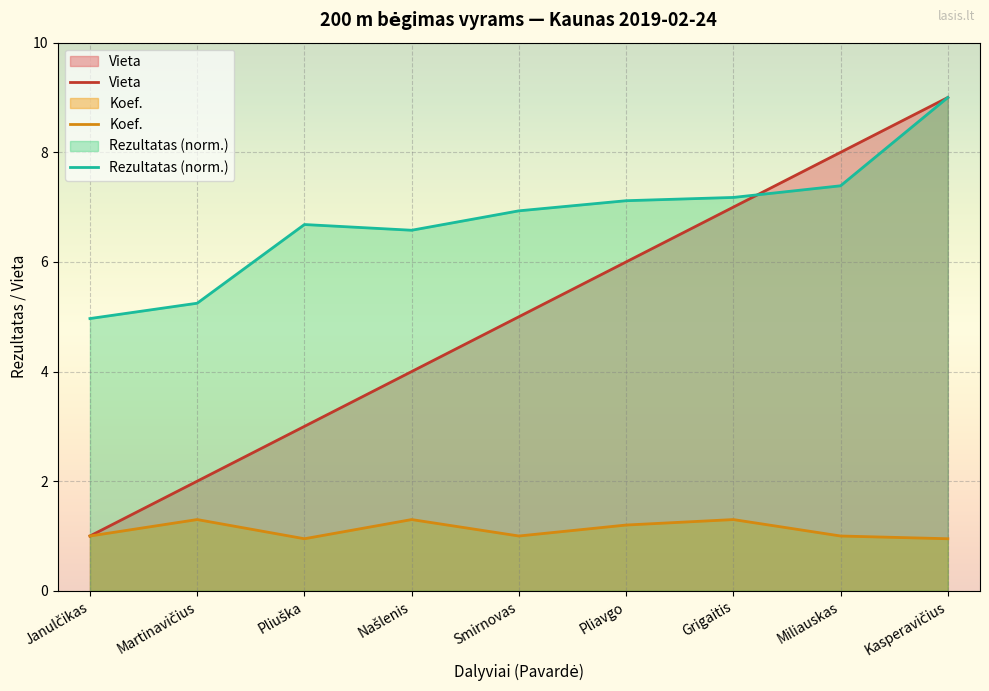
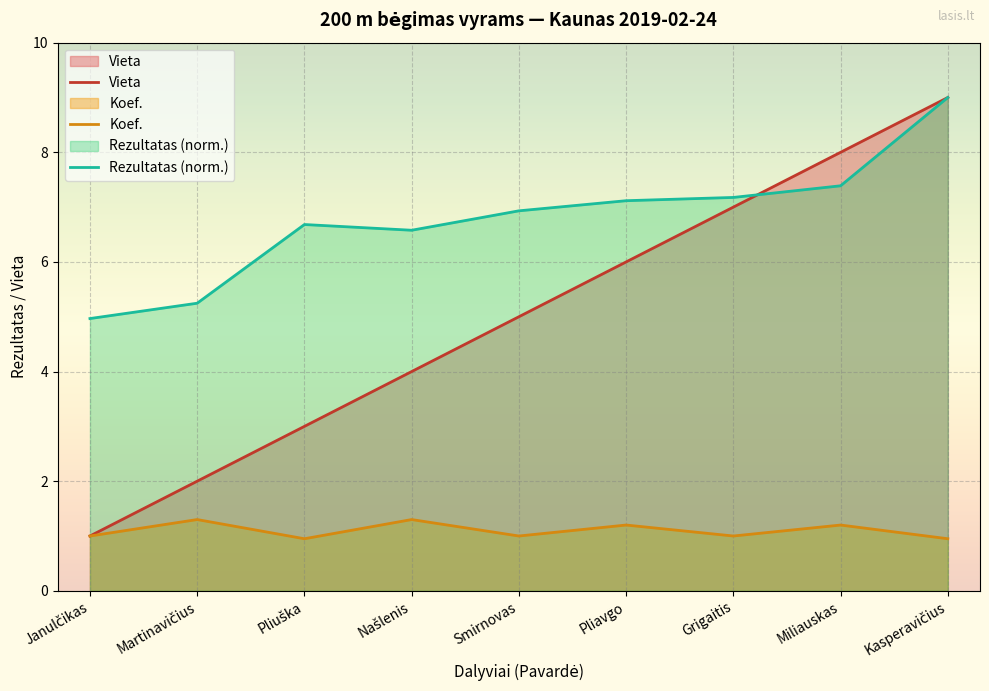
Koef., Grigaitis: 1.3 -> 1.0
Koef., Miliauskas: 1.0 -> 1.2
